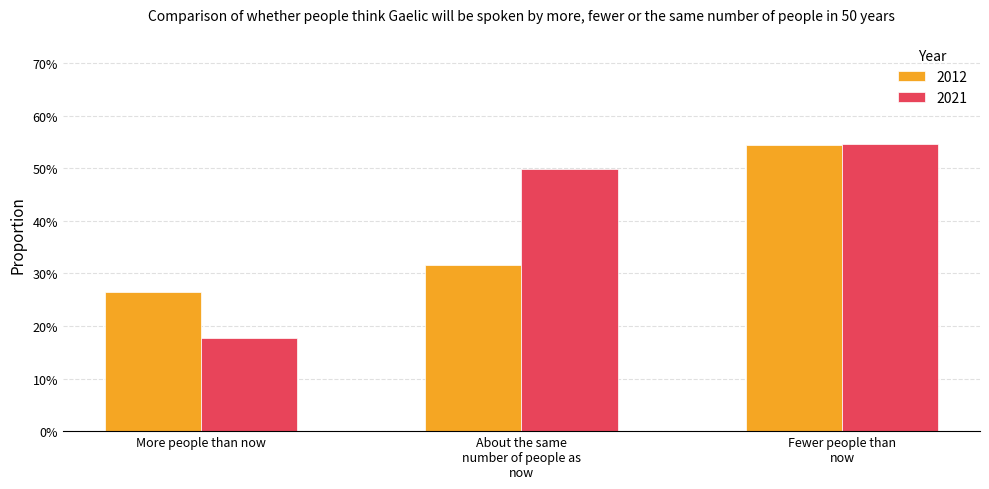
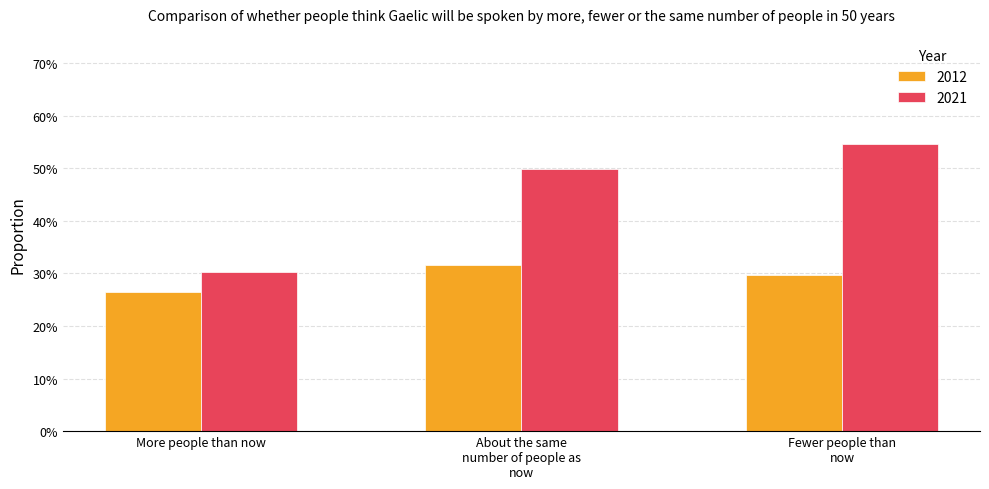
2021, More people than now: 18% -> 30%
2012, Fewer people than now: 54% -> 30%
